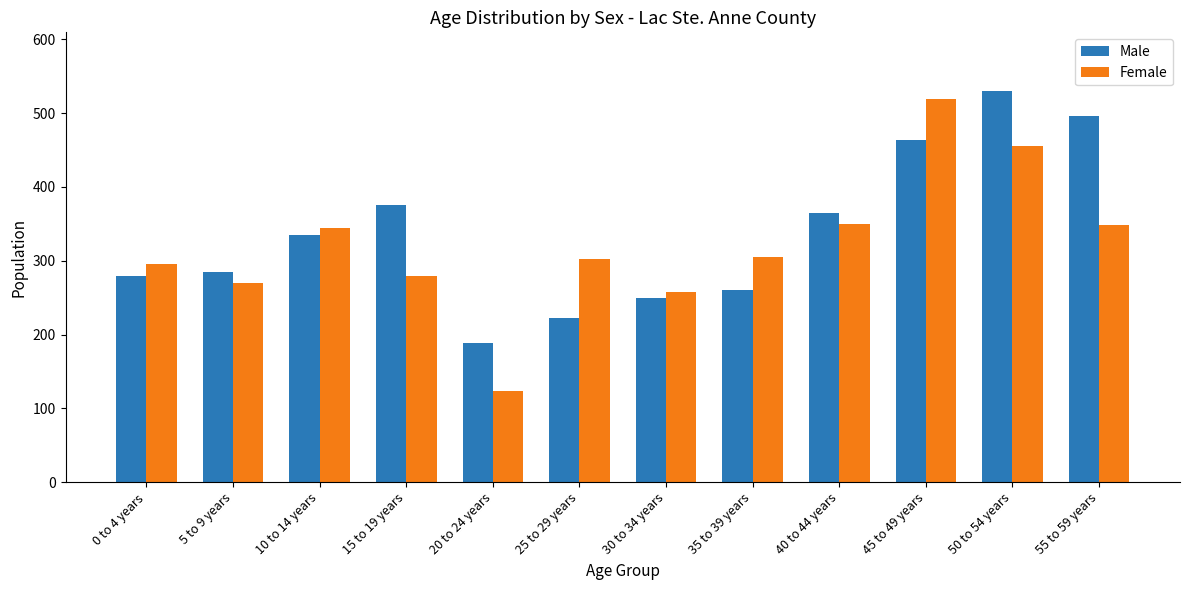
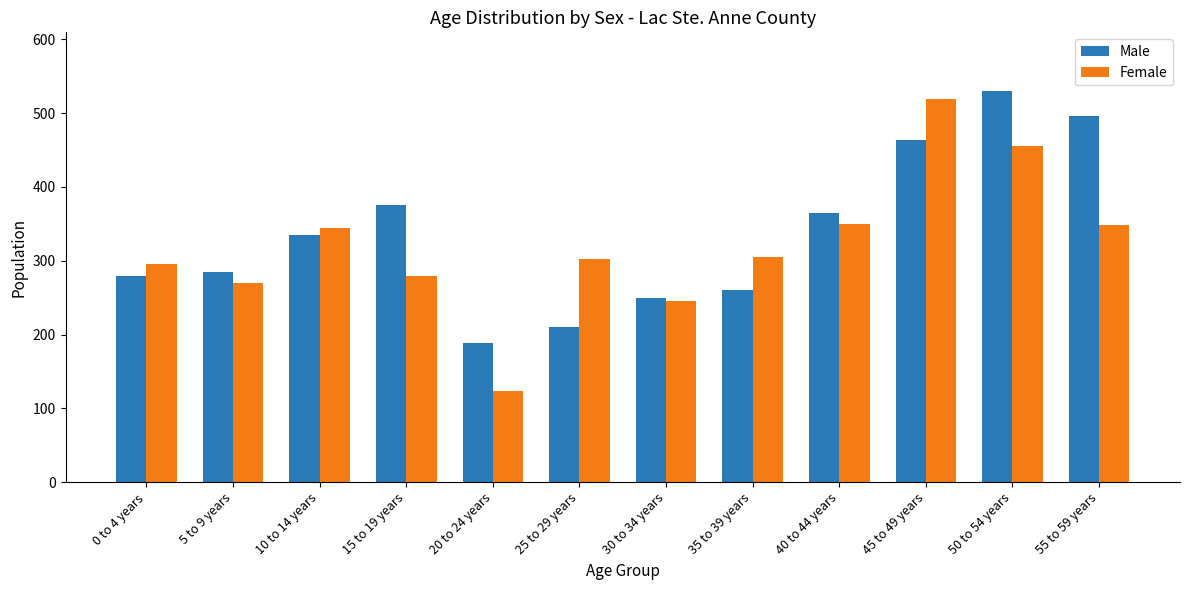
Male, 25 to 29 years: 220 -> 210
Female, 30 to 34 years: 260 -> 250
